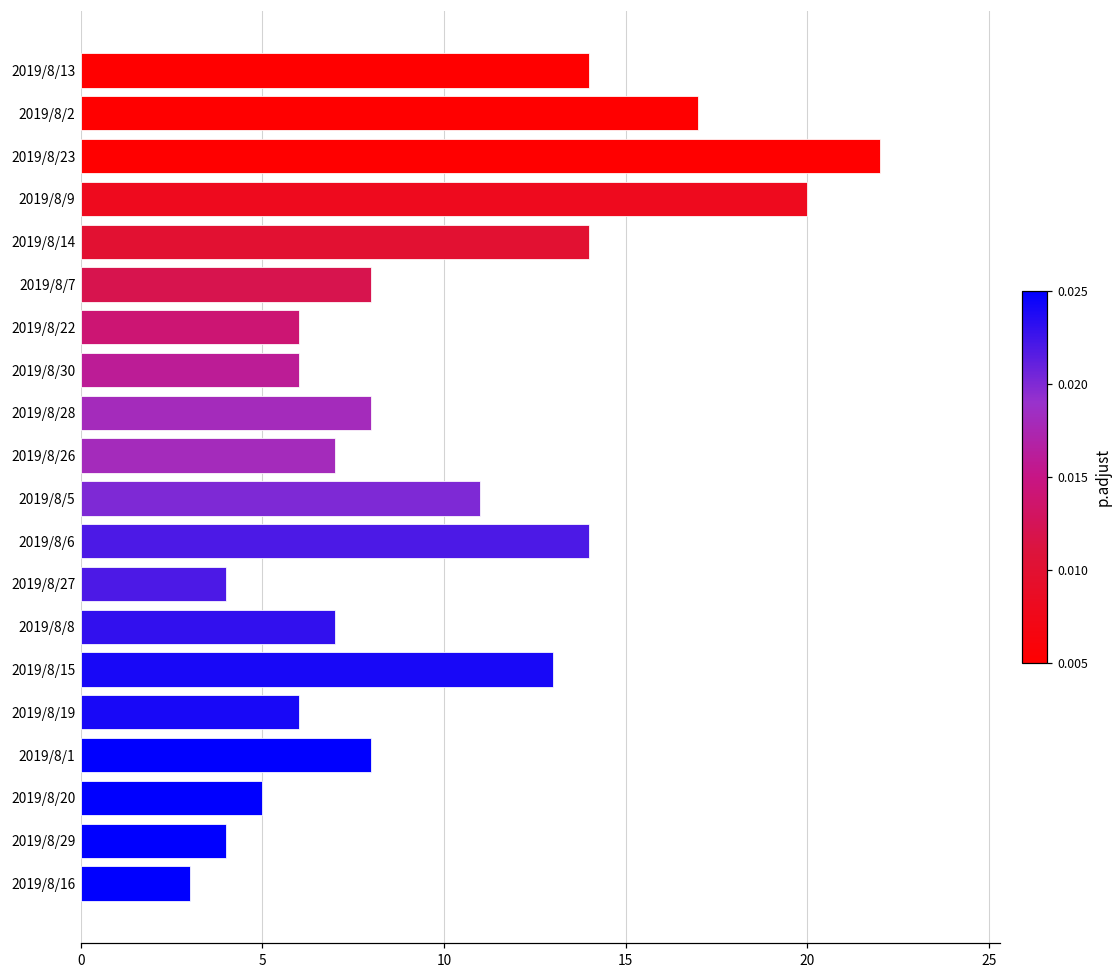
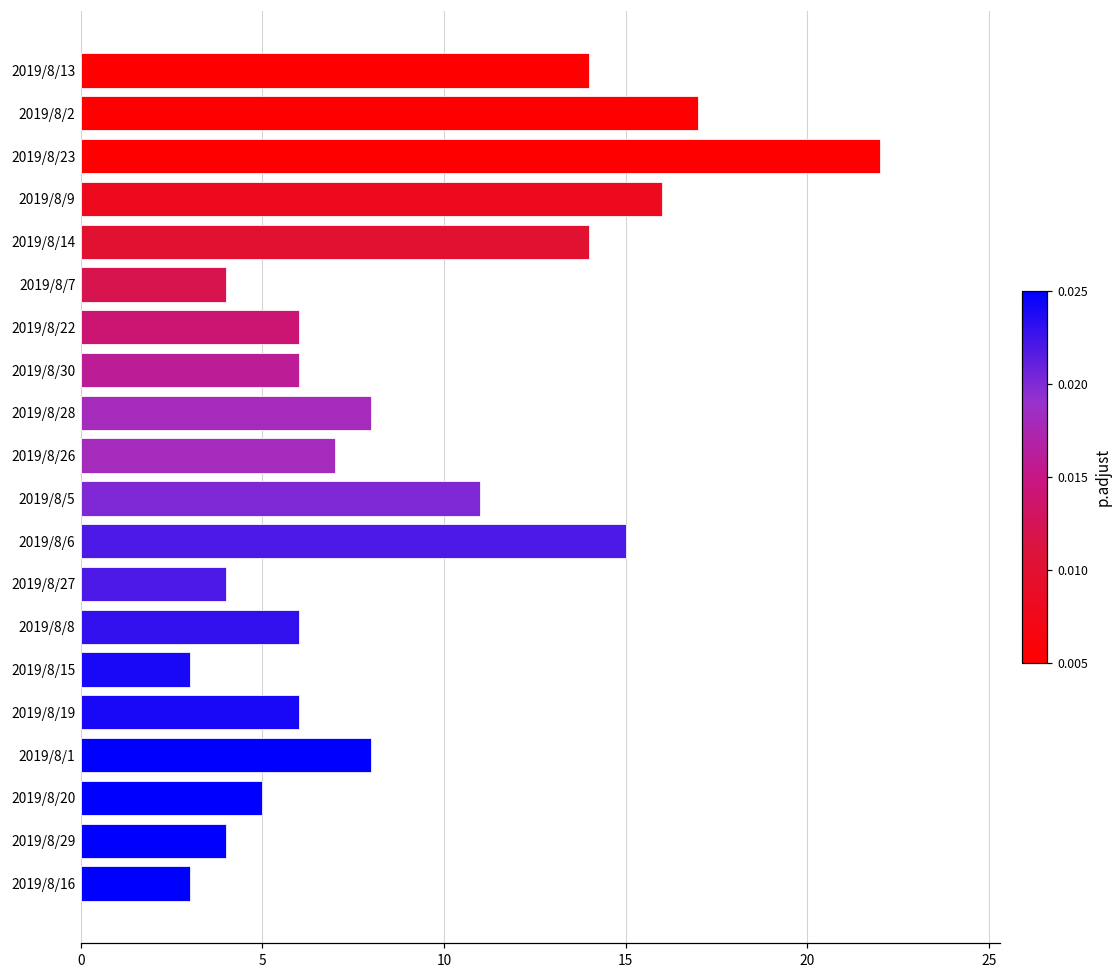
2019/8/9: 20 -> 16
2019/8/7: 8 -> 4
2019/8/6: 14 -> 15
2019/8/8: 7 -> 6
2019/8/15: 13 -> 3
